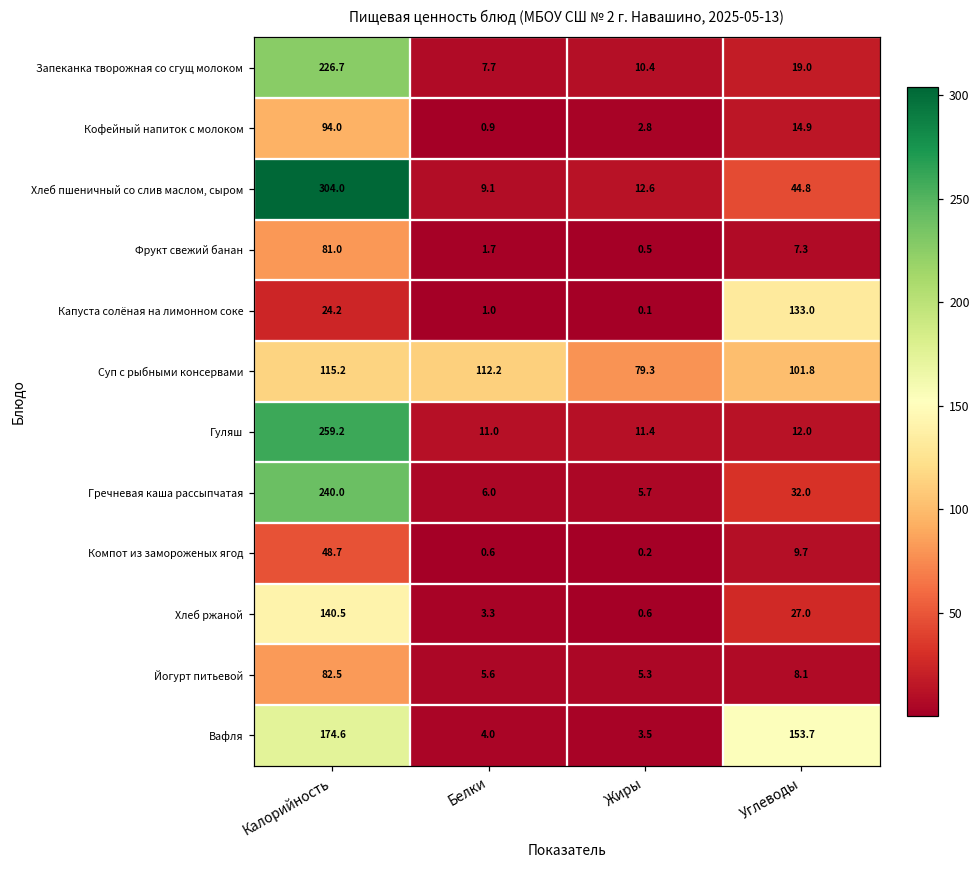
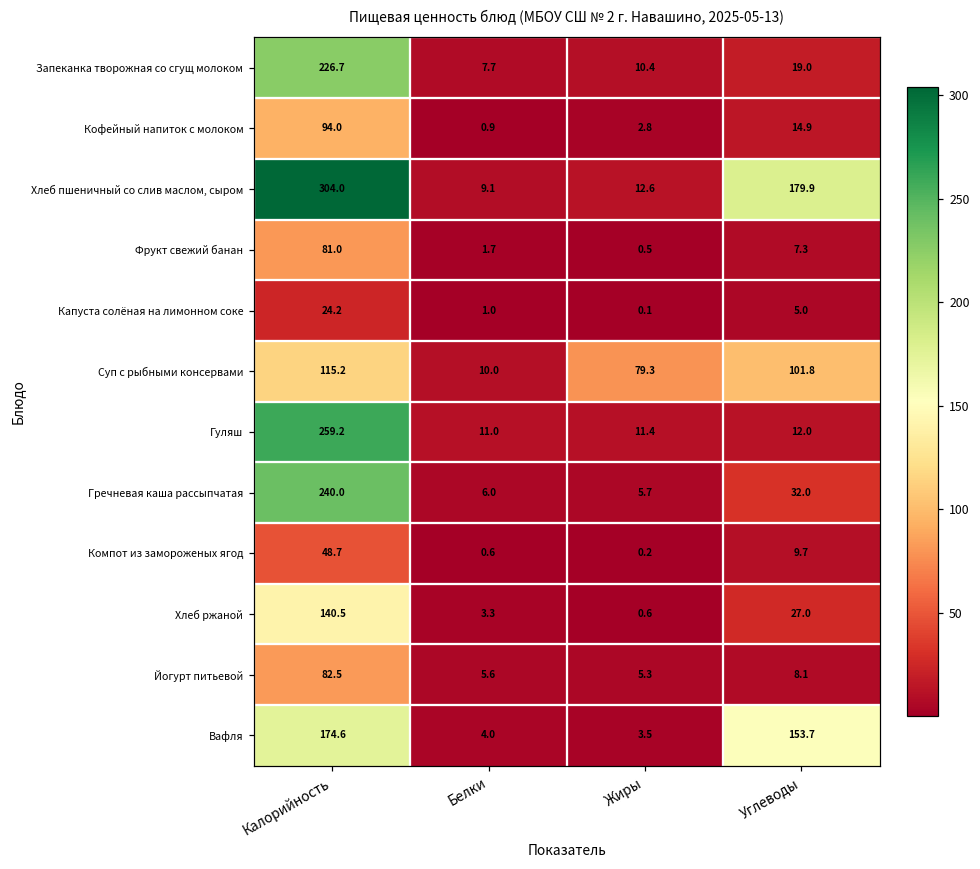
Хлеб пшеничный со слив маслом, сыром, Углеводы: 44.8 -> 179.9
Капуста солёная на лимонном соке, Углеводы: 133.0 -> 5.0
Суп с рыбными консервами, Белки: 112.2 -> 10.0
